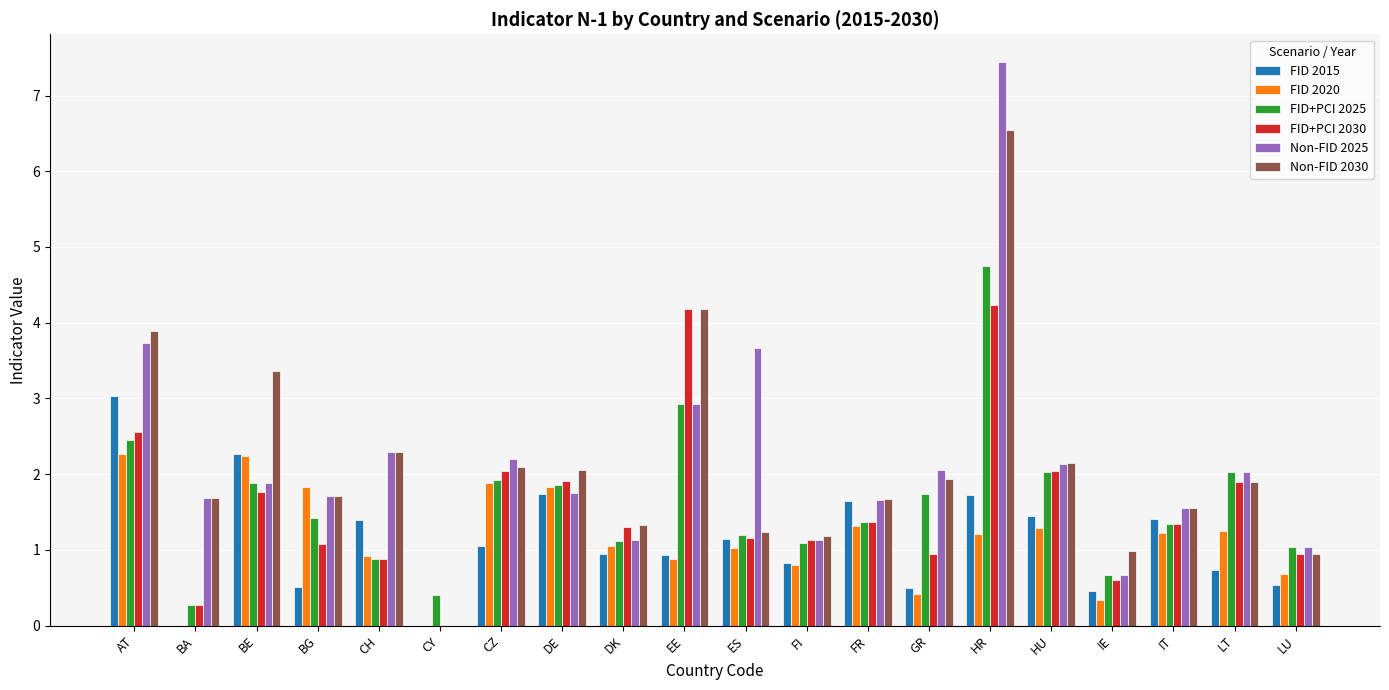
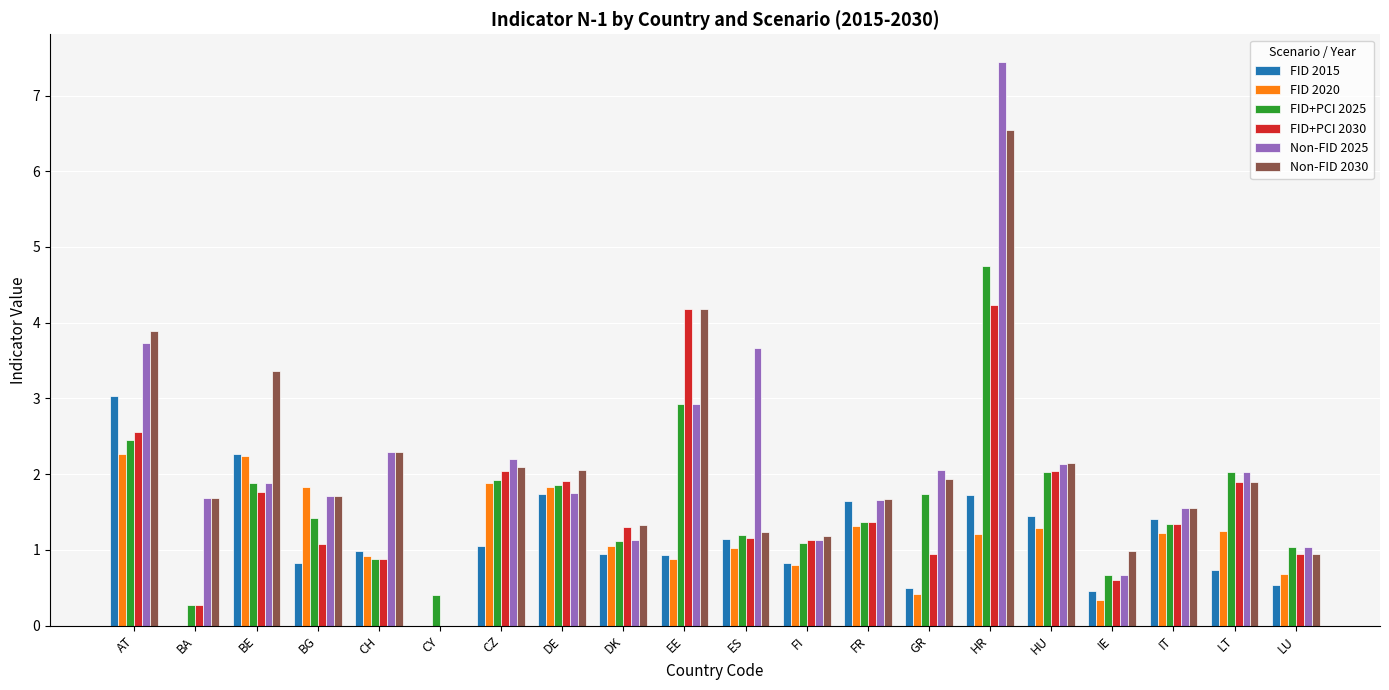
FID 2015, BG: 0.5 -> 0.8
FID 2015, CH: 1.4 -> 1.0
